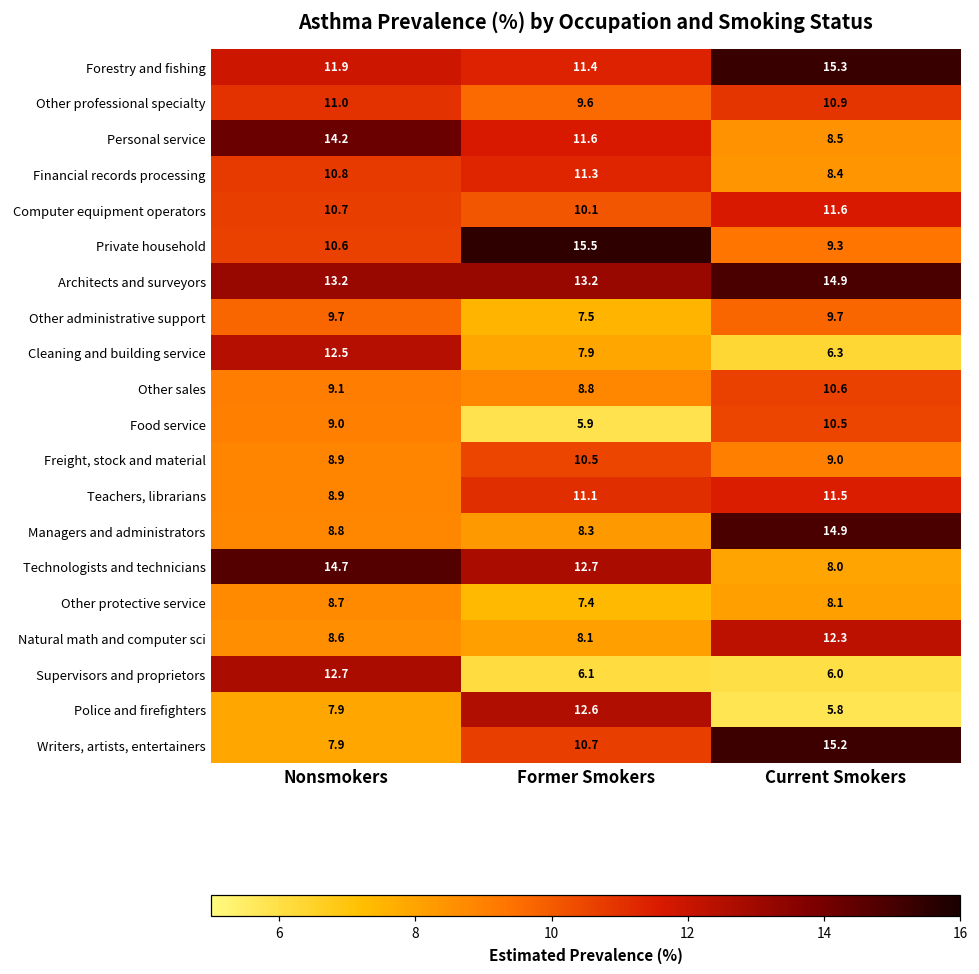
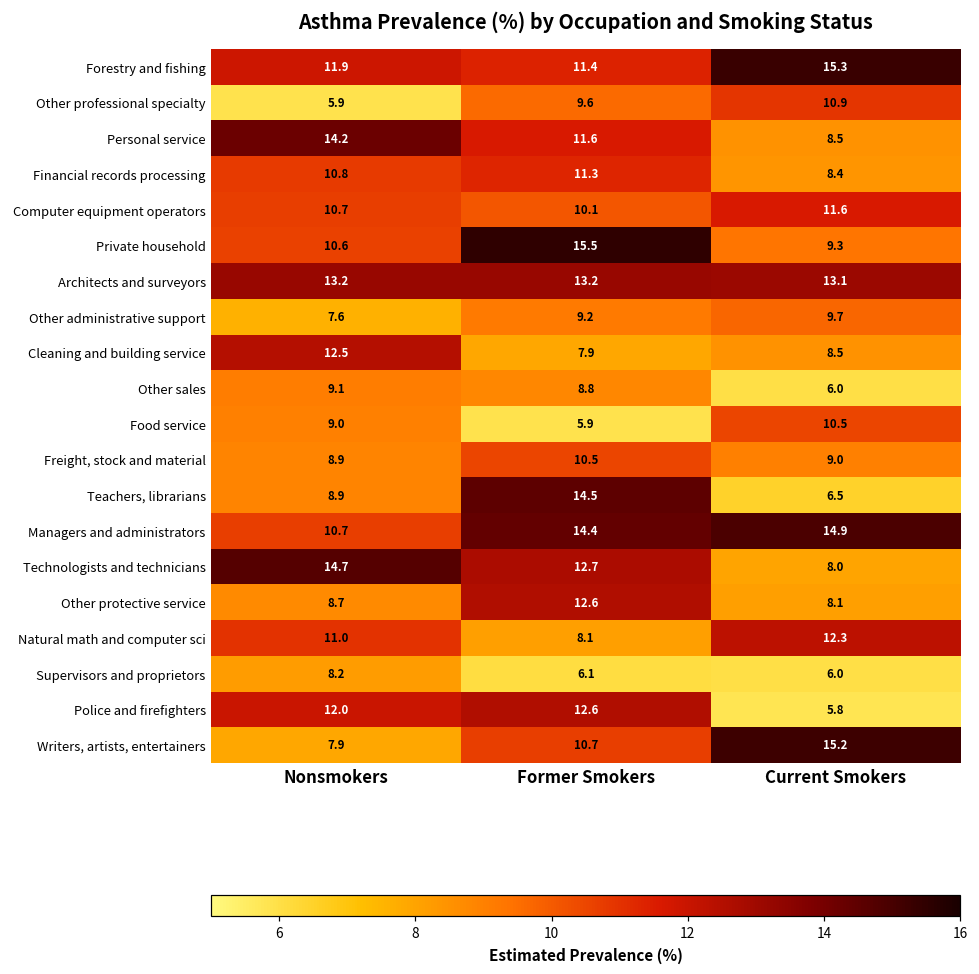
Other professional specialty, Nonsmokers: 11.0 -> 5.9
Architects and surveyors, Current Smokers: 14.9 -> 13.1
Other administrative support, Nonsmokers: 9.7 -> 7.6
Other administrative support, Former Smokers: 7.5 -> 9.2
Cleaning and building service, Current Smokers: 6.3 -> 8.5
Other sales, Current Smokers: 10.6 -> 6.0
Teachers, librarians, Former Smokers: 11.1 -> 14.5
Teachers, librarians, Current Smokers: 11.5 -> 6.5
Managers and administrators, Nonsmokers: 8.8 -> 10.7
Managers and administrators, Former Smokers: 8.3 -> 14.4
Other protective service, Former Smokers: 7.4 -> 12.6
Natural math and computer sci, Nonsmokers: 8.6 -> 11.0
Supervisors and proprietors, Nonsmokers: 12.7 -> 8.2
Police and firefighters, Nonsmokers: 7.9 -> 12.0
